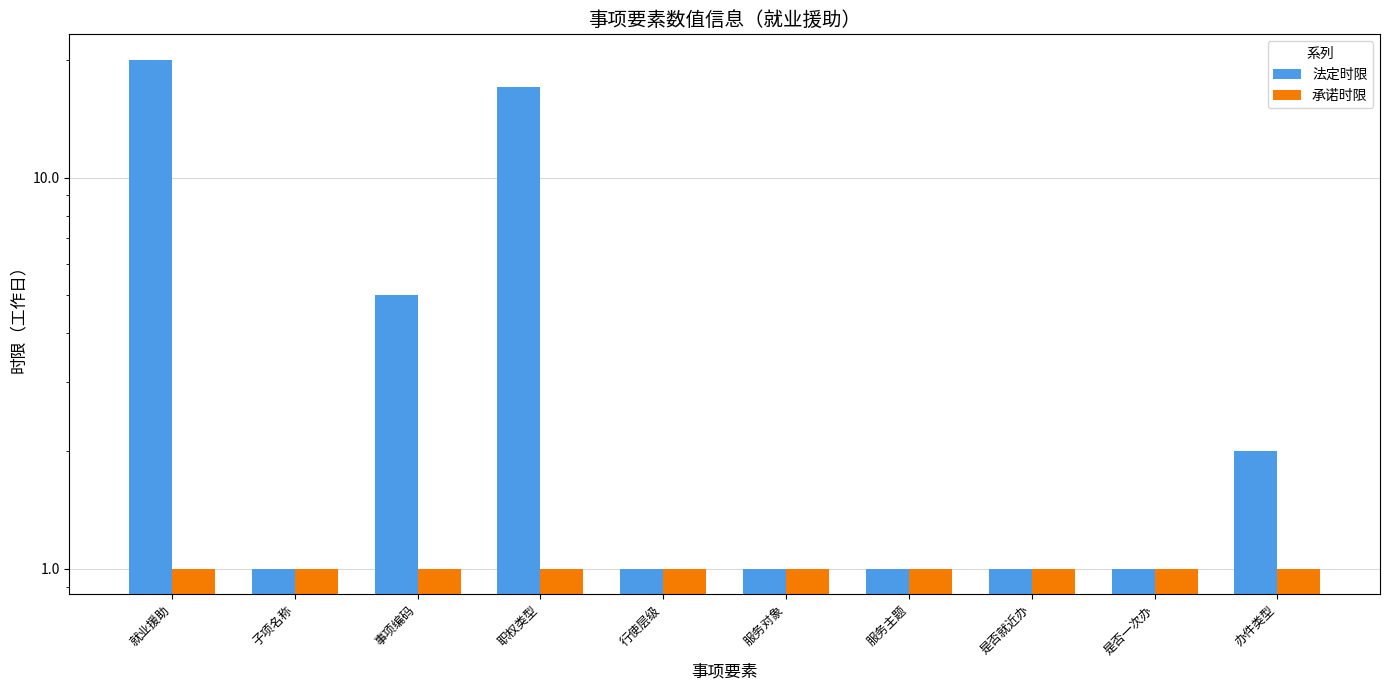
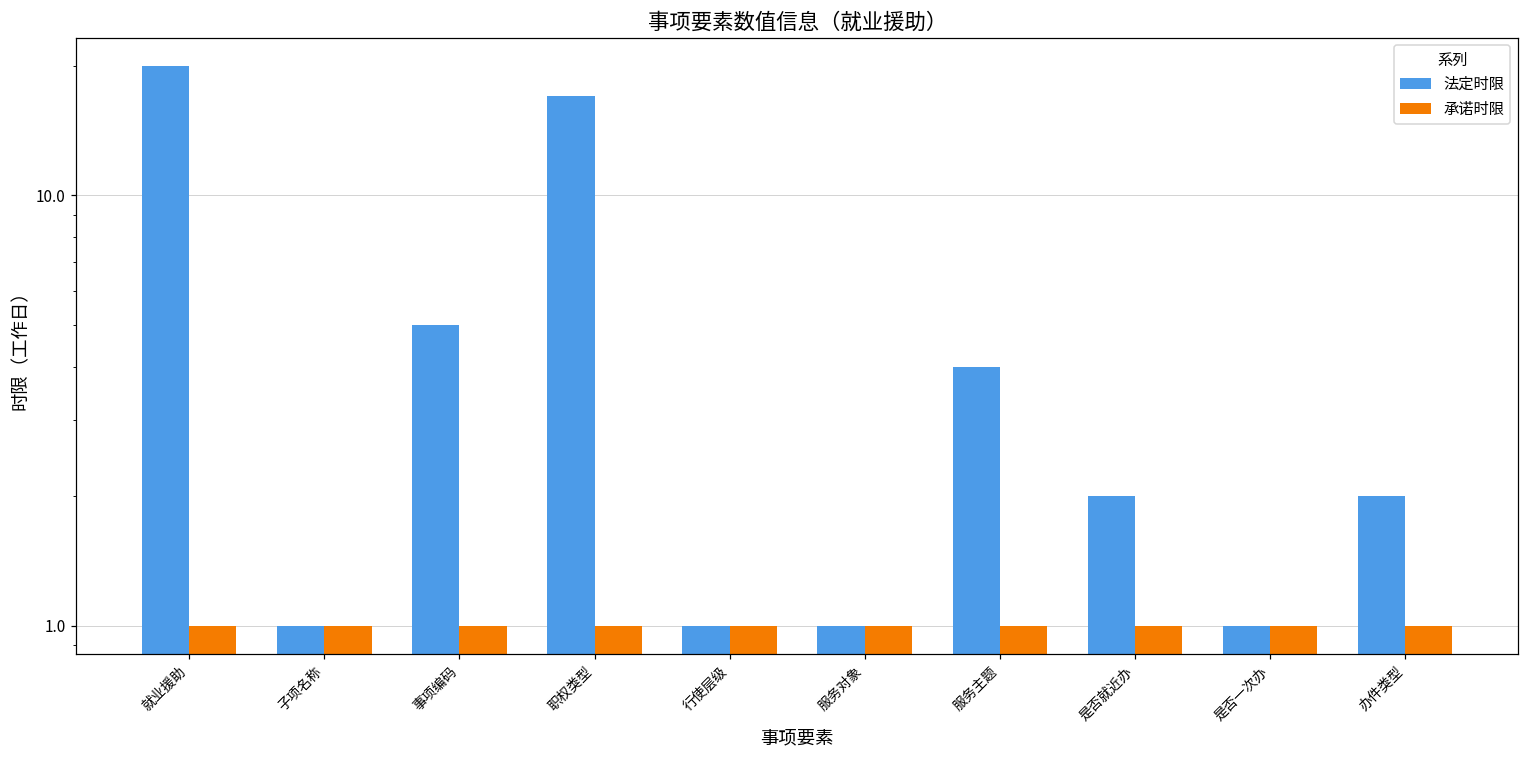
法定时限, 服务主题: 1 -> 4
法定时限, 是否就近办: 1 -> 2
